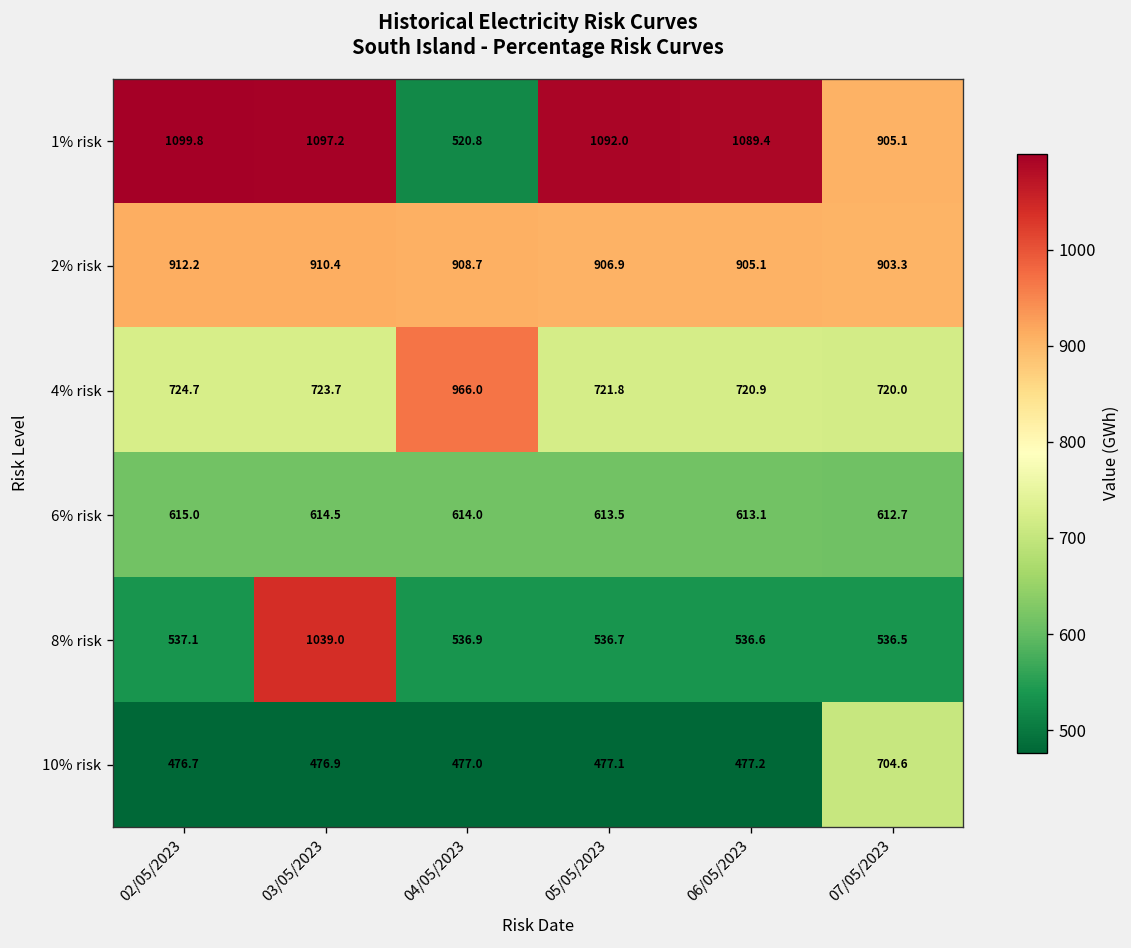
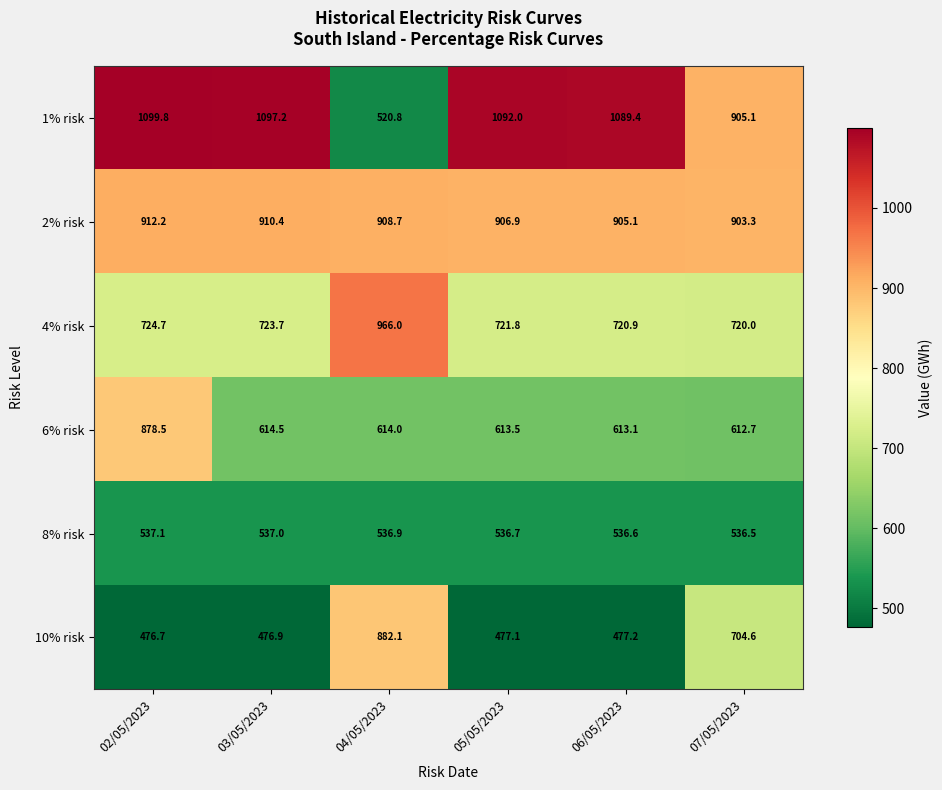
6% risk, 02/05/2023: 615.0 -> 878.5
8% risk, 03/05/2023: 1039.0 -> 537.0
10% risk, 04/05/2023: 477.0 -> 882.1
